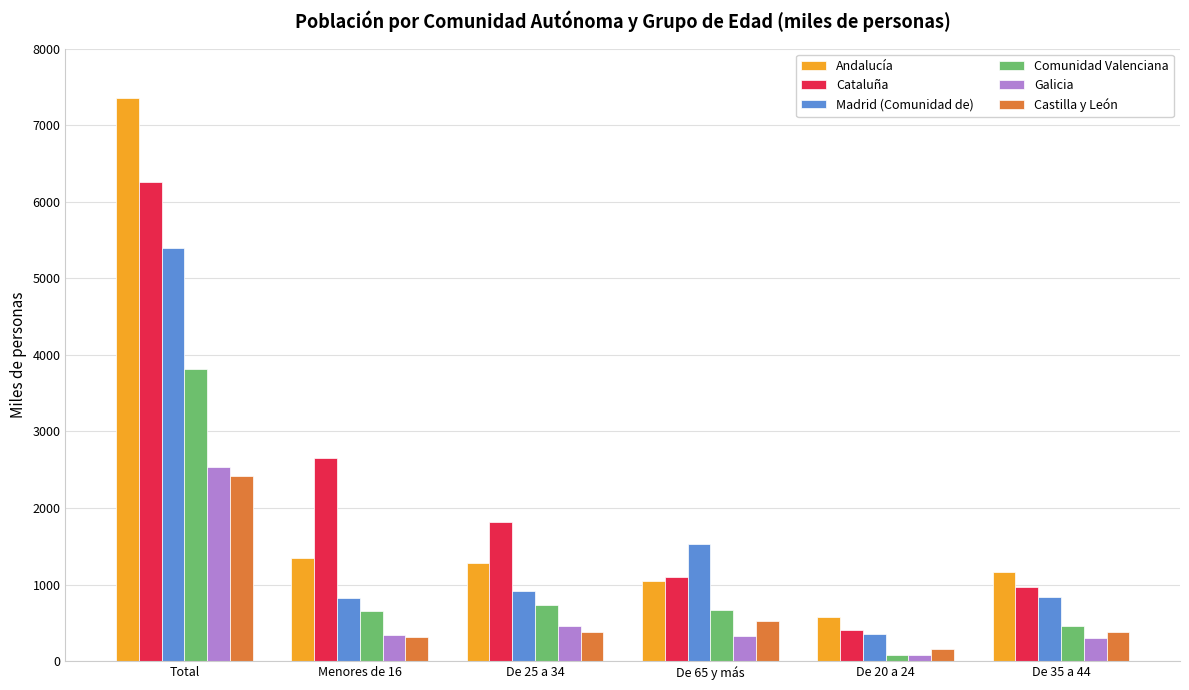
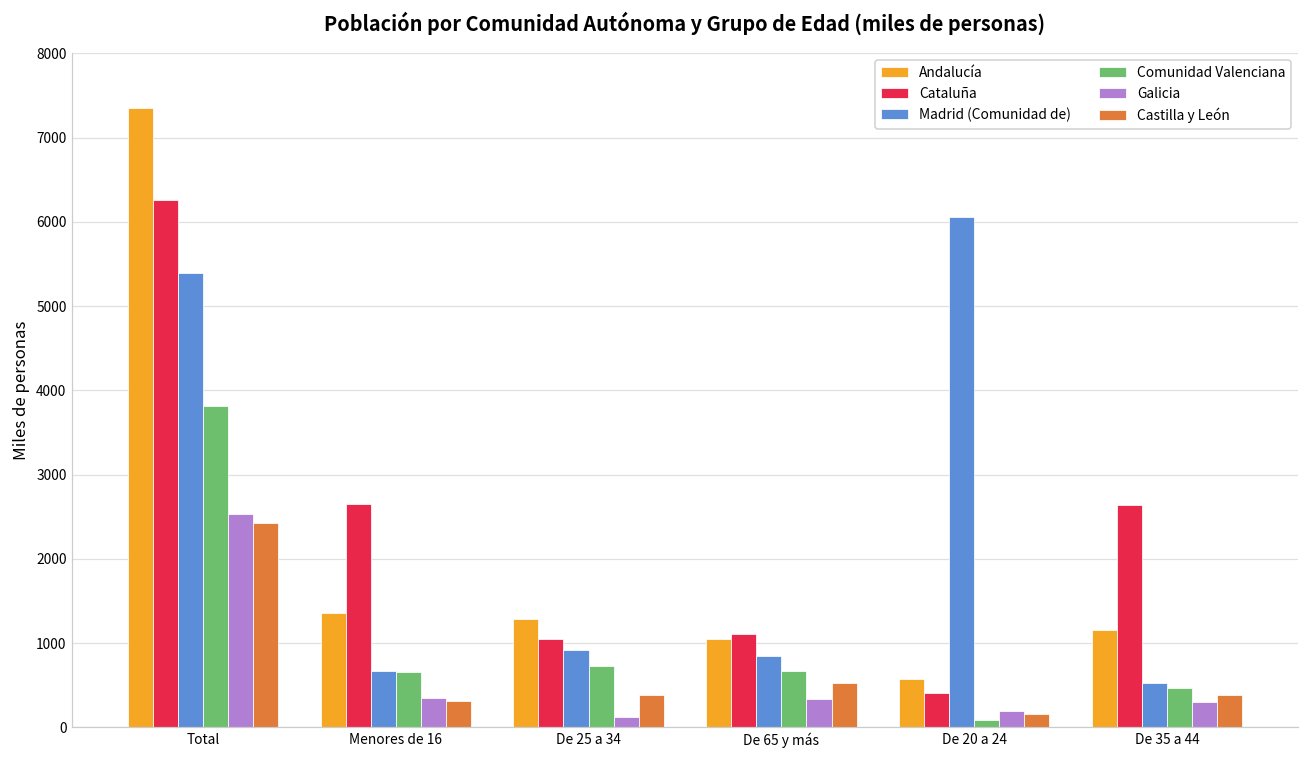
Madrid (Comunidad de), Menores de 16: 800 -> 700
Cataluña, De 25 a 34: 1800 -> 1000
Galicia, De 25 a 34: 500 -> 100
Madrid (Comunidad de), De 65 y más: 1500 -> 800
Madrid (Comunidad de), De 20 a 24: 400 -> 6100
Galicia, De 20 a 24: 100 -> 200
Cataluña, De 35 a 44: 1000 -> 2600
Madrid (Comunidad de), De 35 a 44: 800 -> 500
